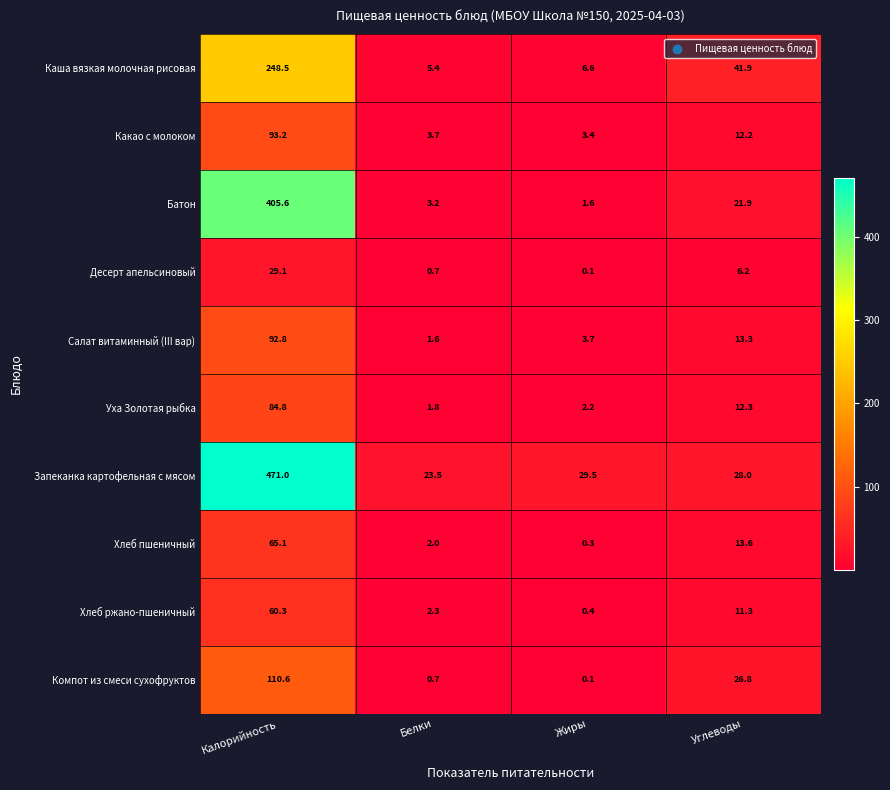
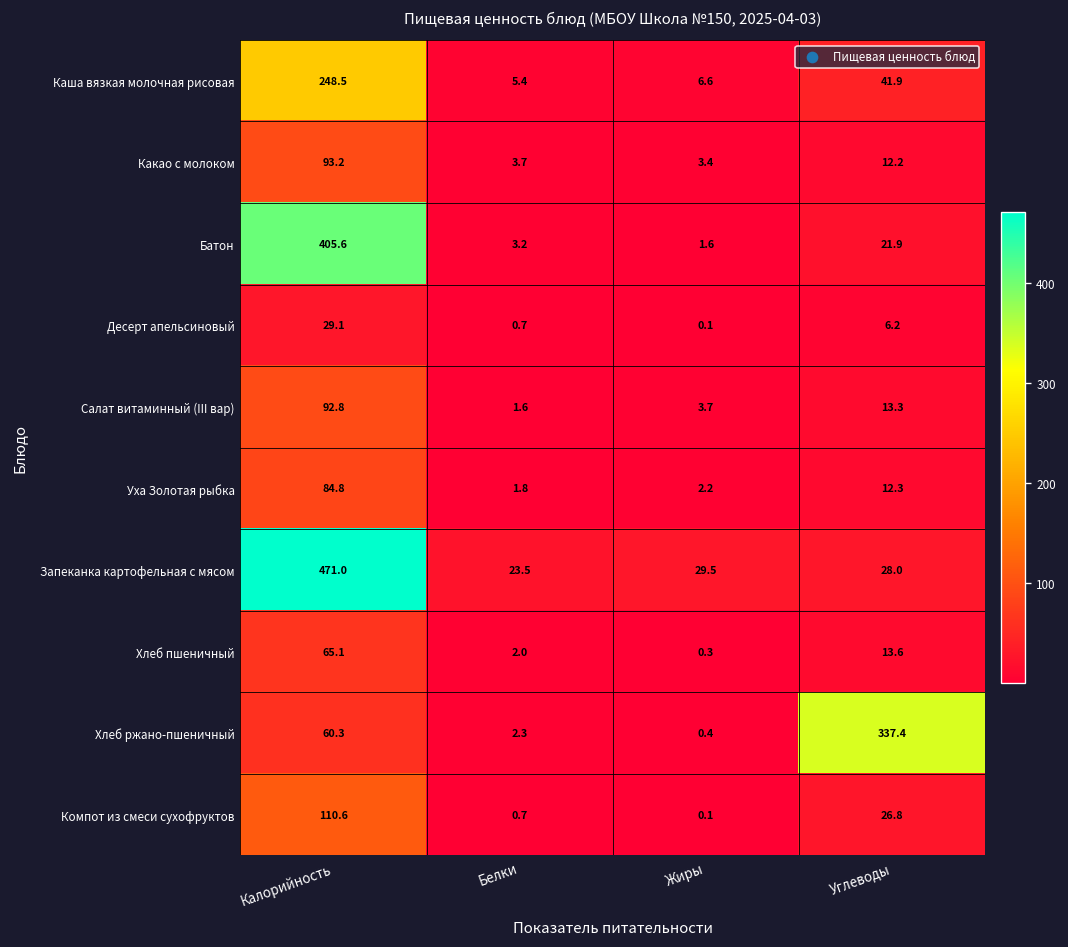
Хлеб ржано-пшеничный, Углеводы: 11.3 -> 337.4
